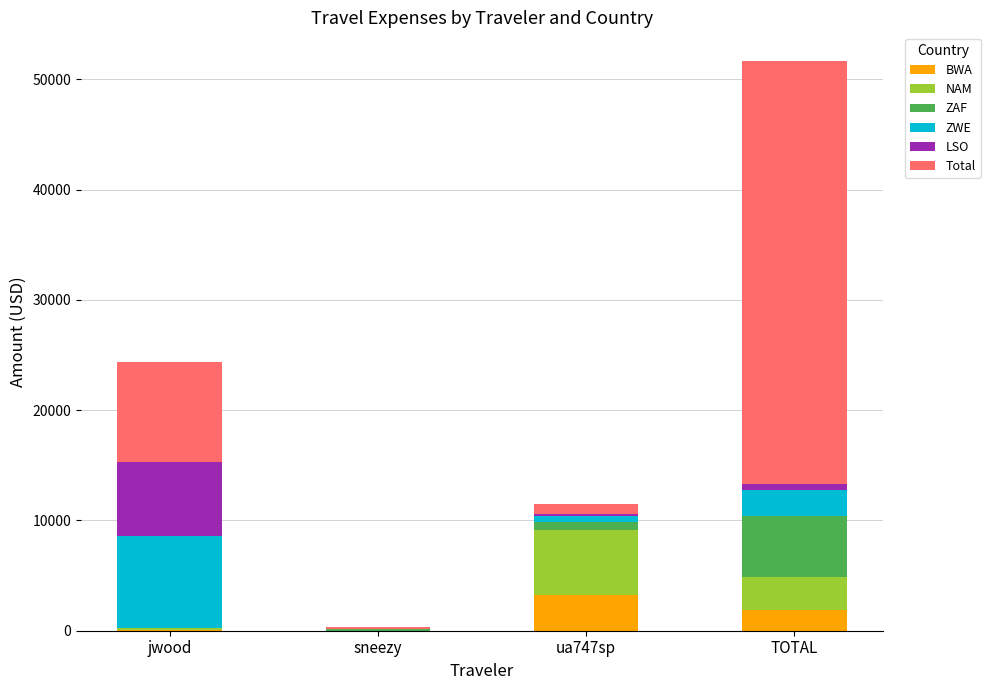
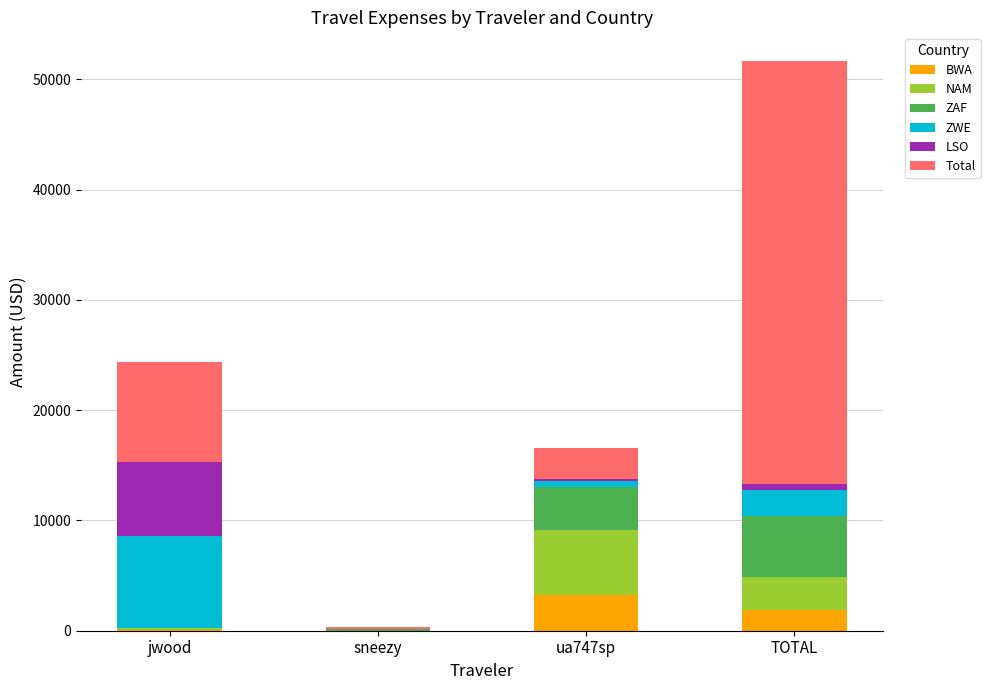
ZAF, ua747sp: 700 -> 3900
Total, ua747sp: 900 -> 2800
